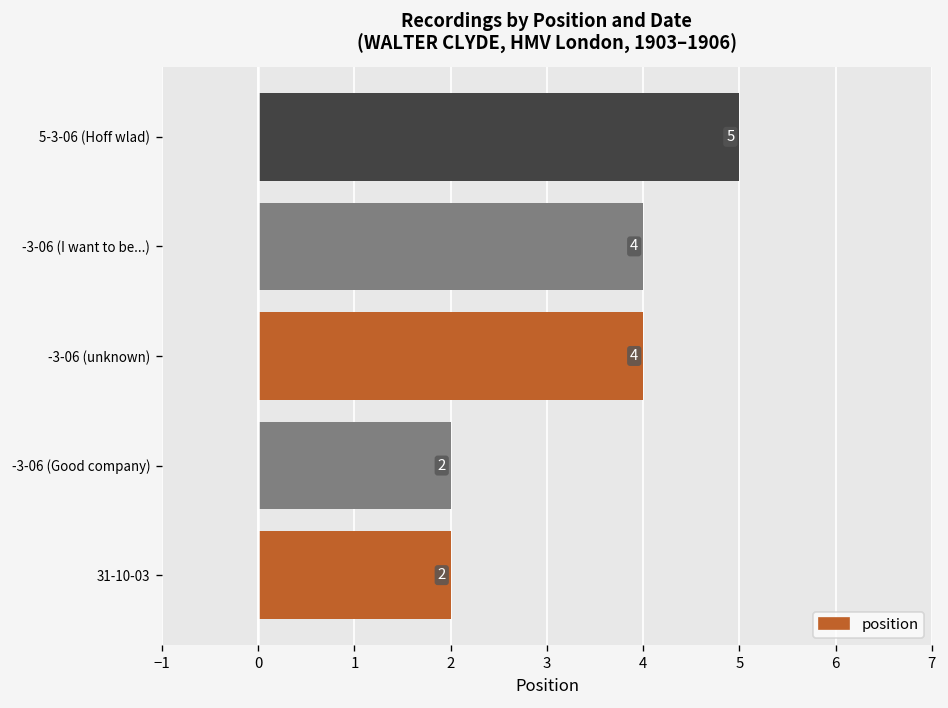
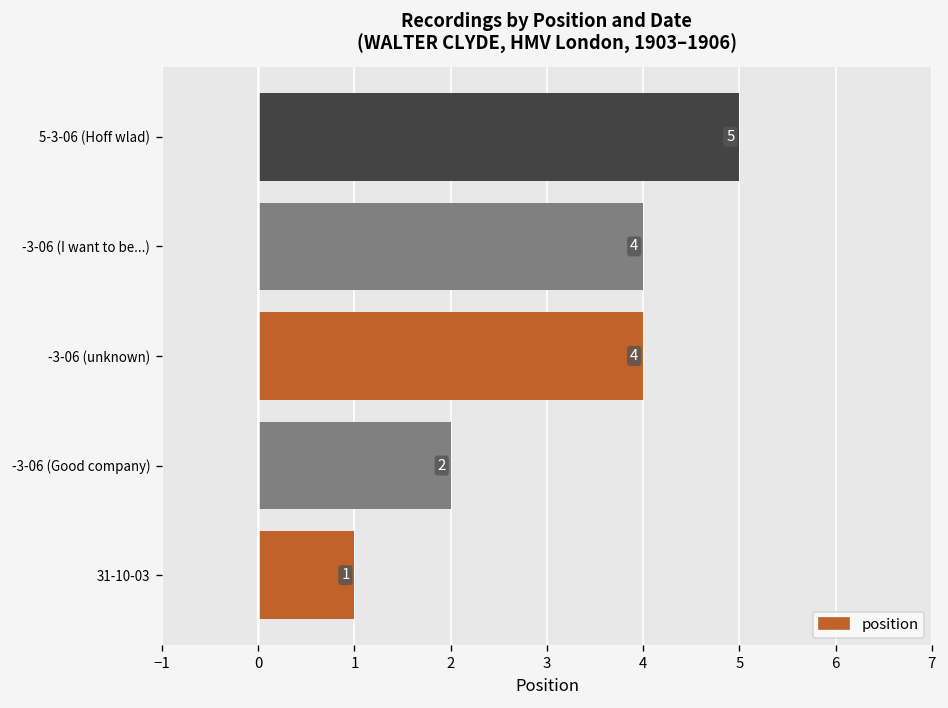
31-10-03: 2 -> 1
